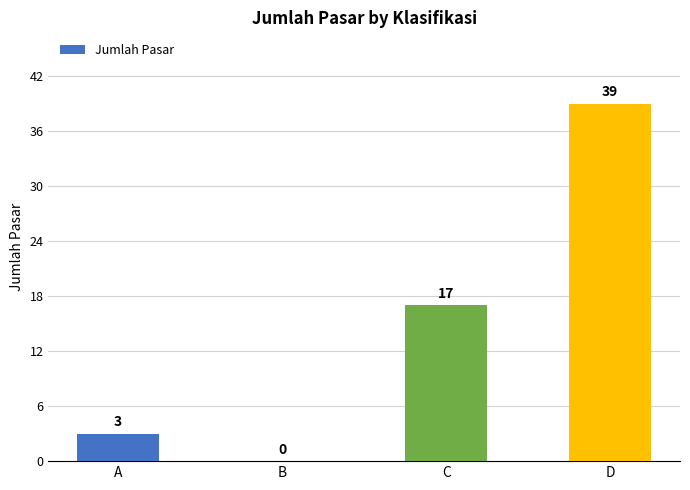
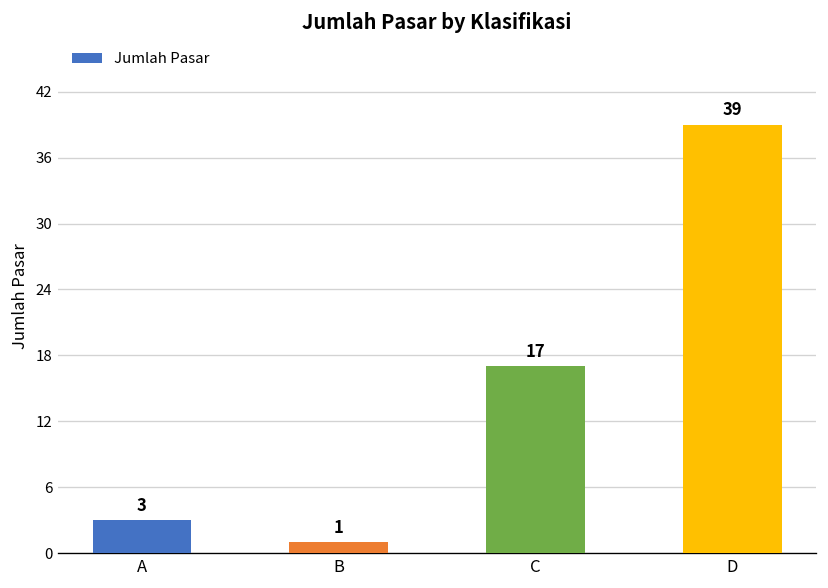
B: 0 -> 1
